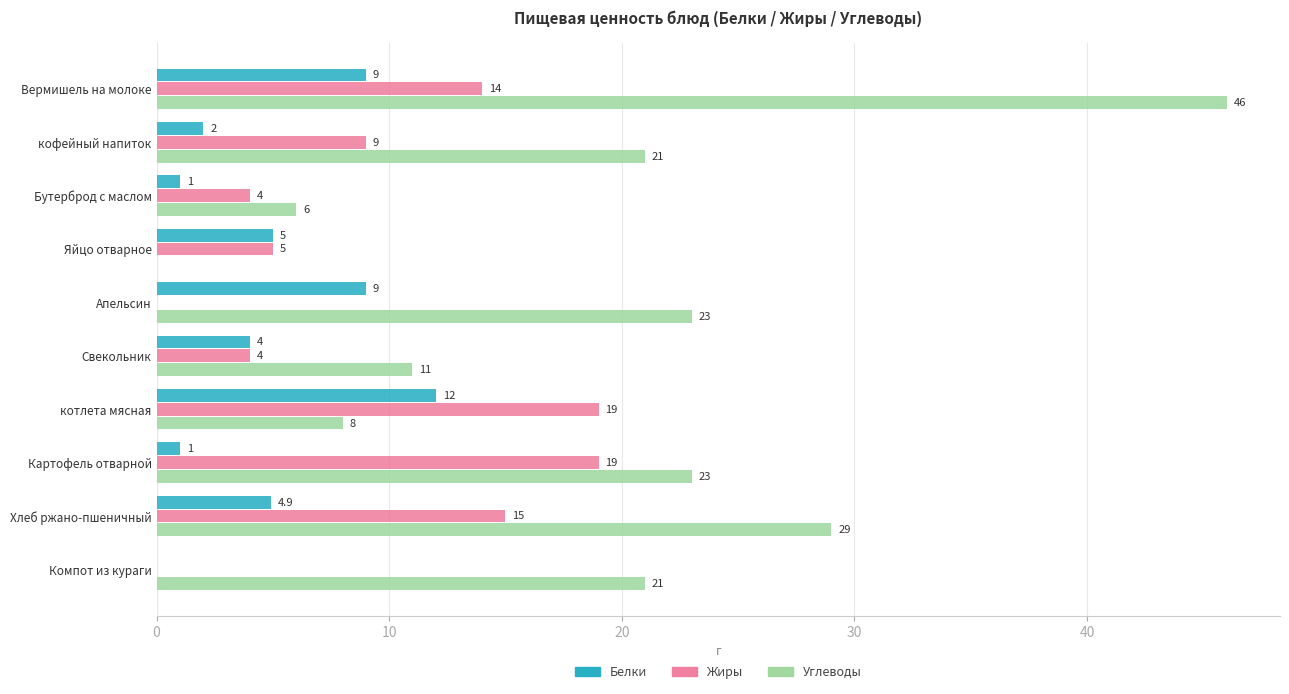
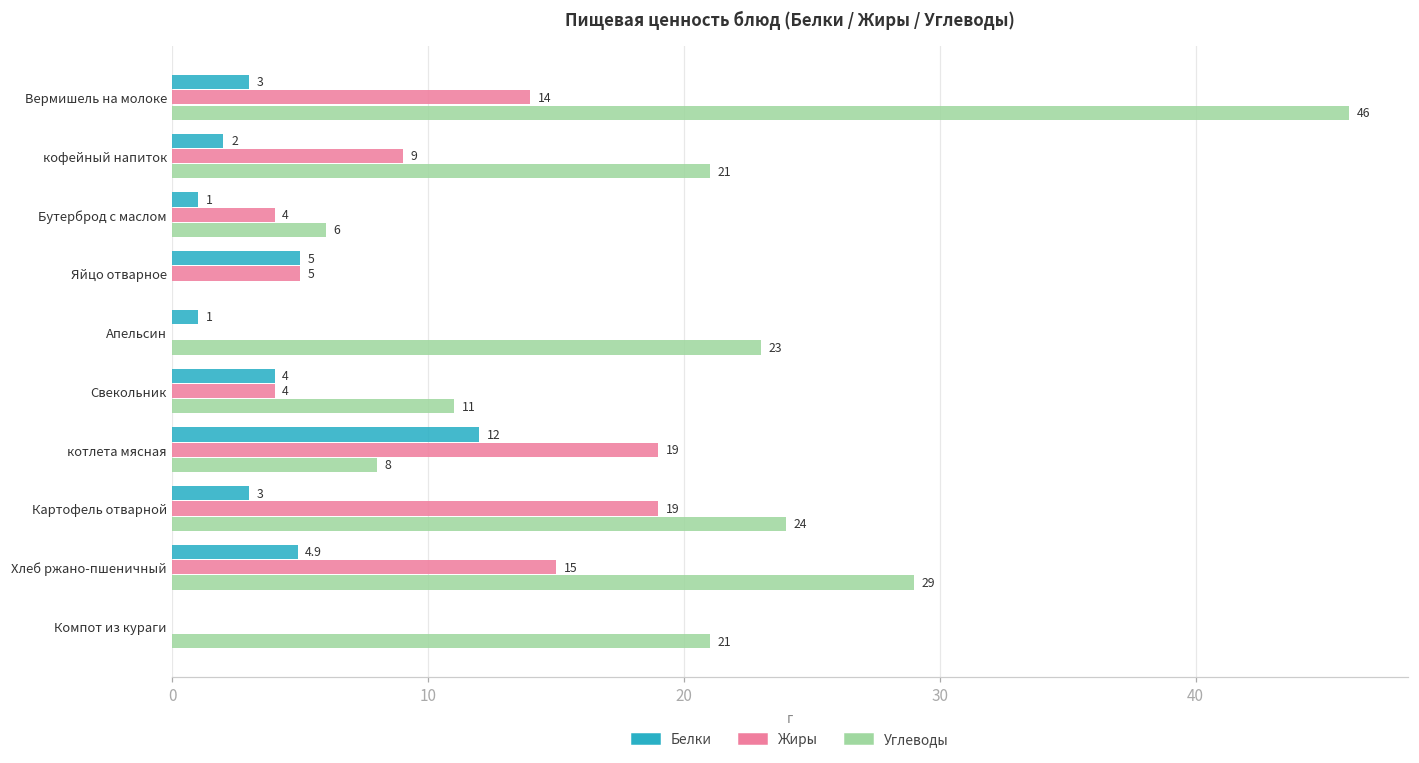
Белки, Вермишель на молоке: 9 -> 3
Белки, Апельсин: 9 -> 1
Белки, Картофель отварной: 1 -> 3
Углеводы, Картофель отварной: 23 -> 24
